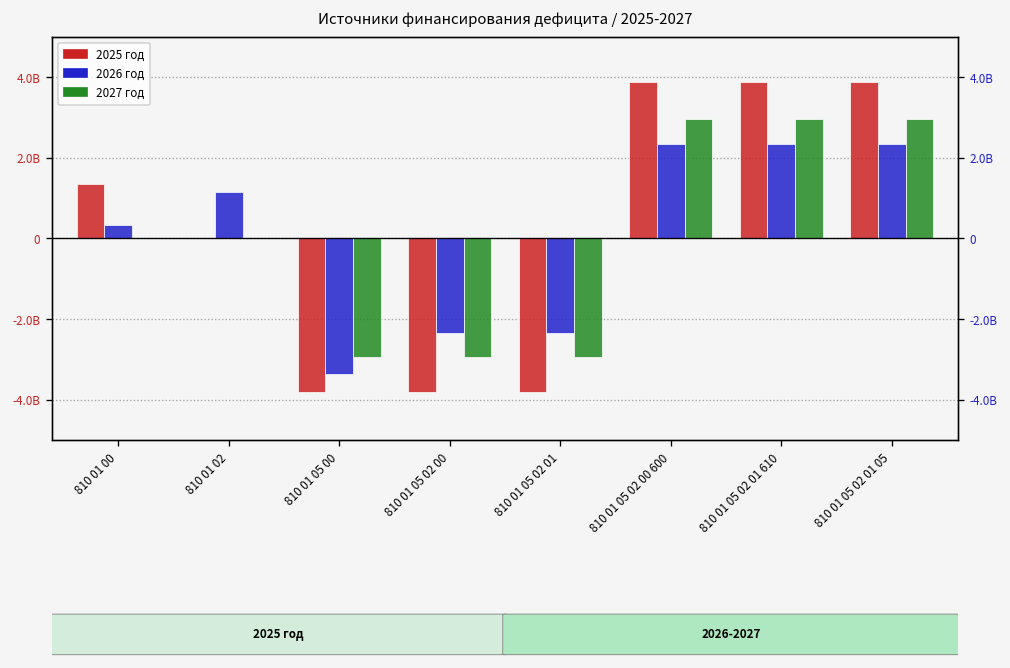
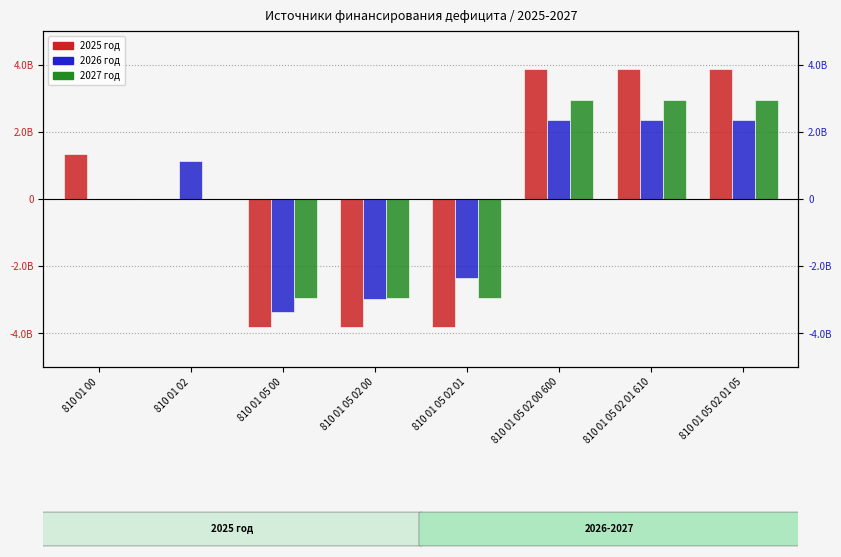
2026 год, 810 01 00: 300000000 -> 0
2026 год, 810 01 05 02 00: -2300000000 -> -3000000000
